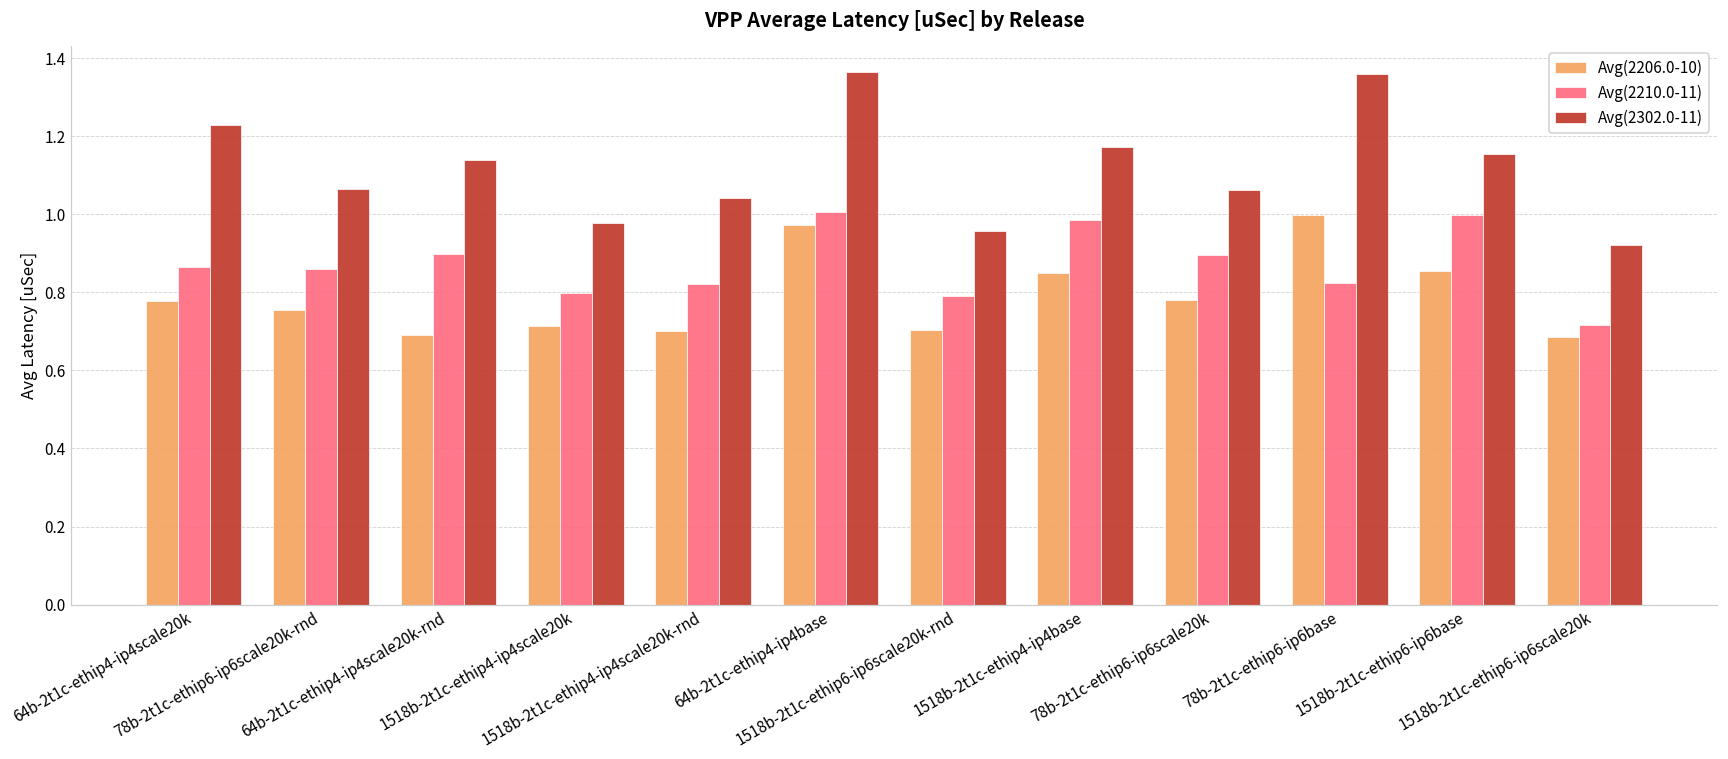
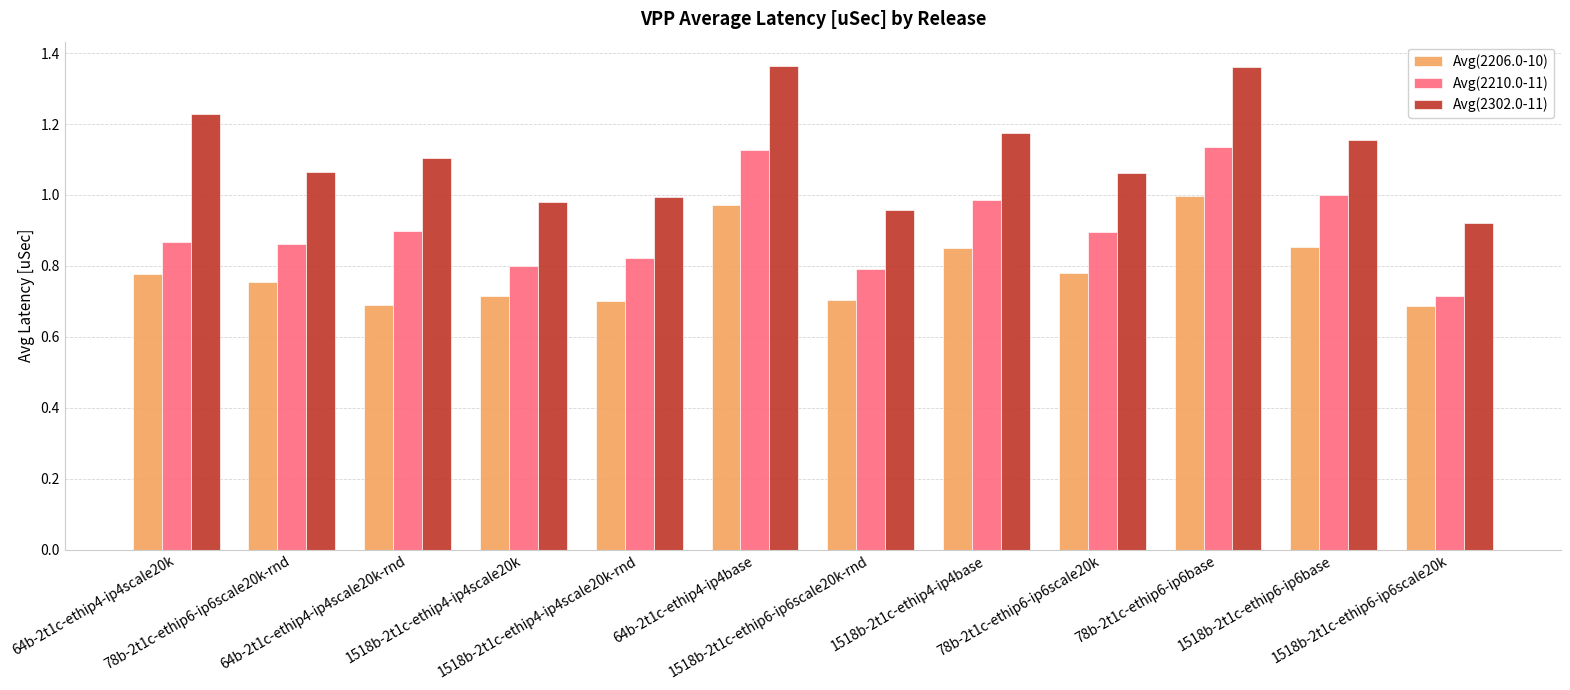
Avg(2302.0-11), 64b-2t1c-ethip4-ip4scale20k-rnd: 1.14 -> 1.10
Avg(2302.0-11), 1518b-2t1c-ethip4-ip4scale20k-rnd: 1.04 -> 1.00
Avg(2210.0-11), 64b-2t1c-ethip4-ip4base: 1.01 -> 1.13
Avg(2210.0-11), 78b-2t1c-ethip6-ip6base: 0.82 -> 1.14
